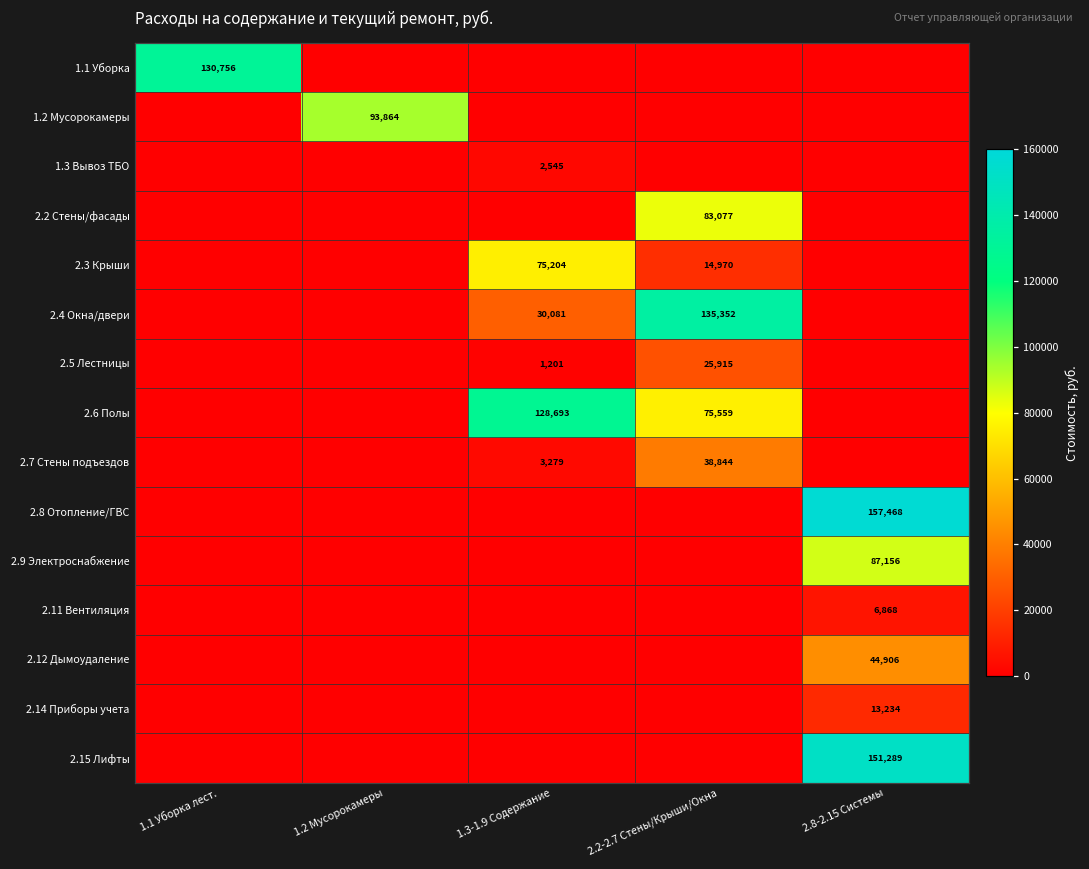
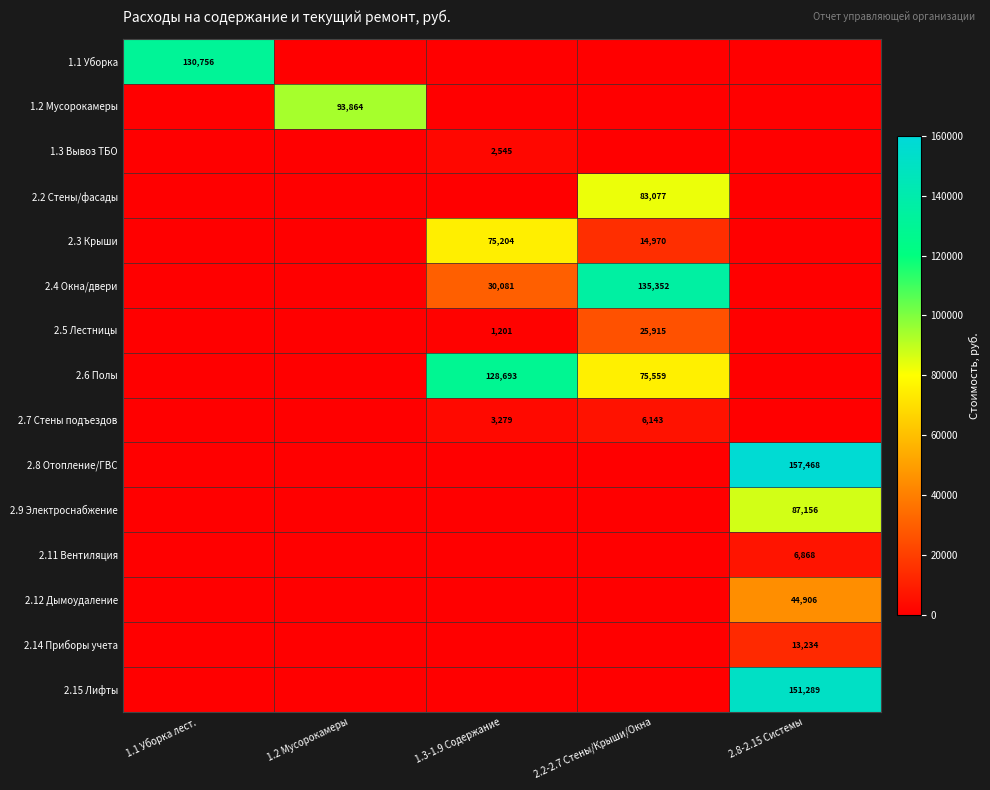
2.7 Стены подъездов, 2.2-2.7 Стены/Крыши/Окна: 38,844 -> 6,143
